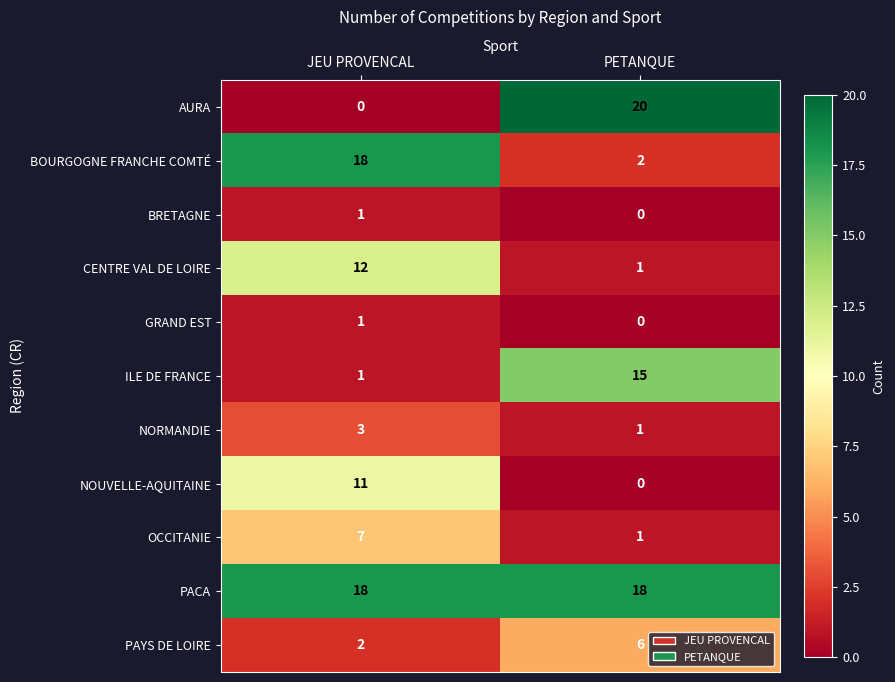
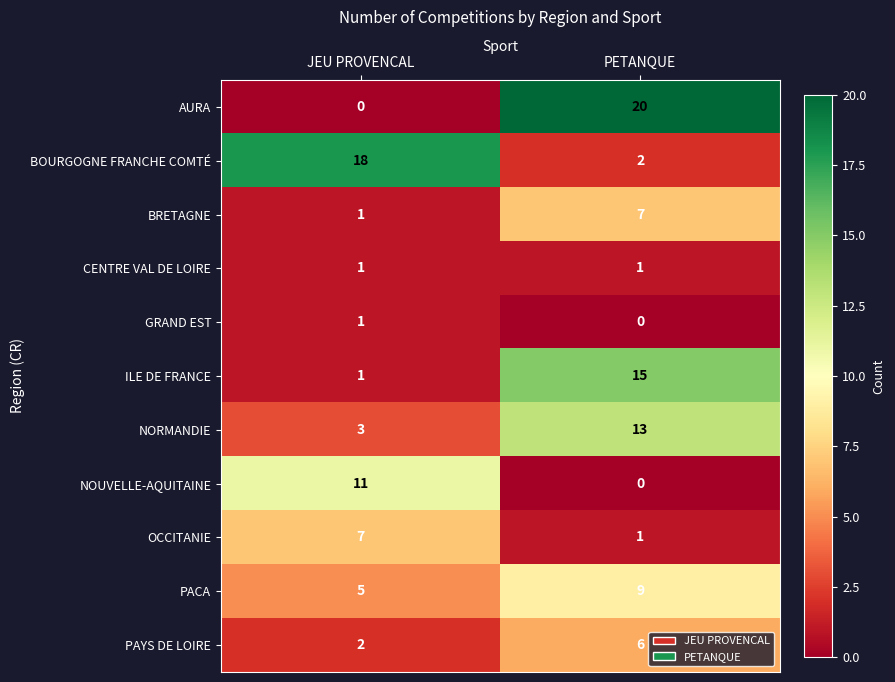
BRETAGNE, PETANQUE: 0 -> 7
CENTRE VAL DE LOIRE, JEU PROVENCAL: 12 -> 1
NORMANDIE, PETANQUE: 1 -> 13
PACA, JEU PROVENCAL: 18 -> 5
PACA, PETANQUE: 18 -> 9
